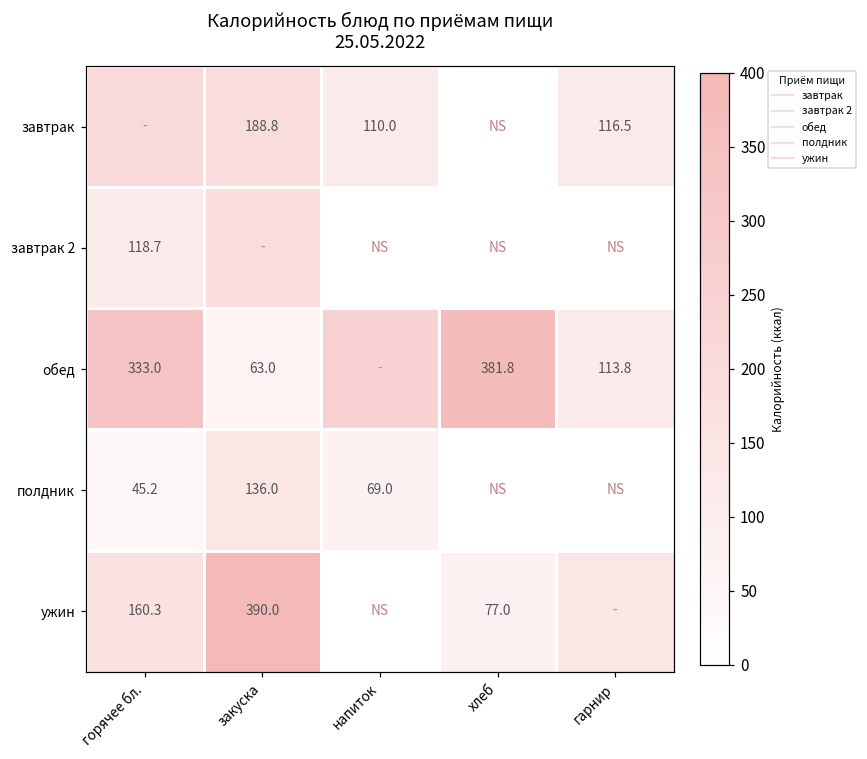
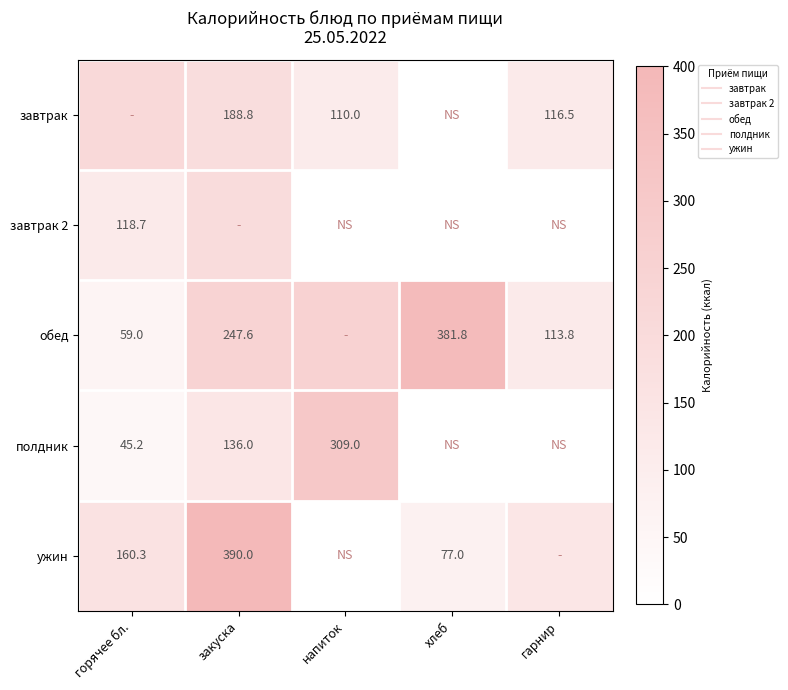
обед, горячее бл.: 333.0 -> 59.0
обед, закуска: 63.0 -> 247.6
полдник, напиток: 69.0 -> 309.0
